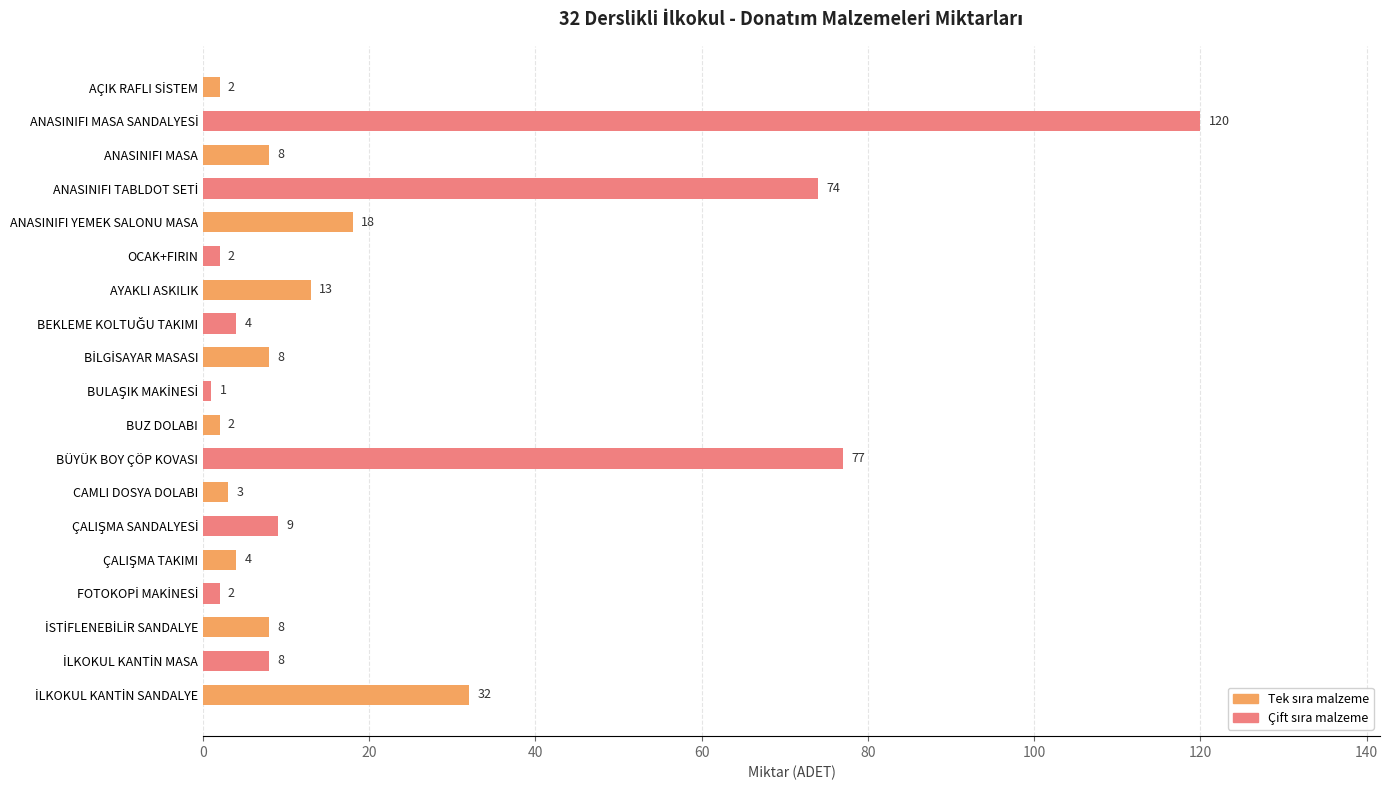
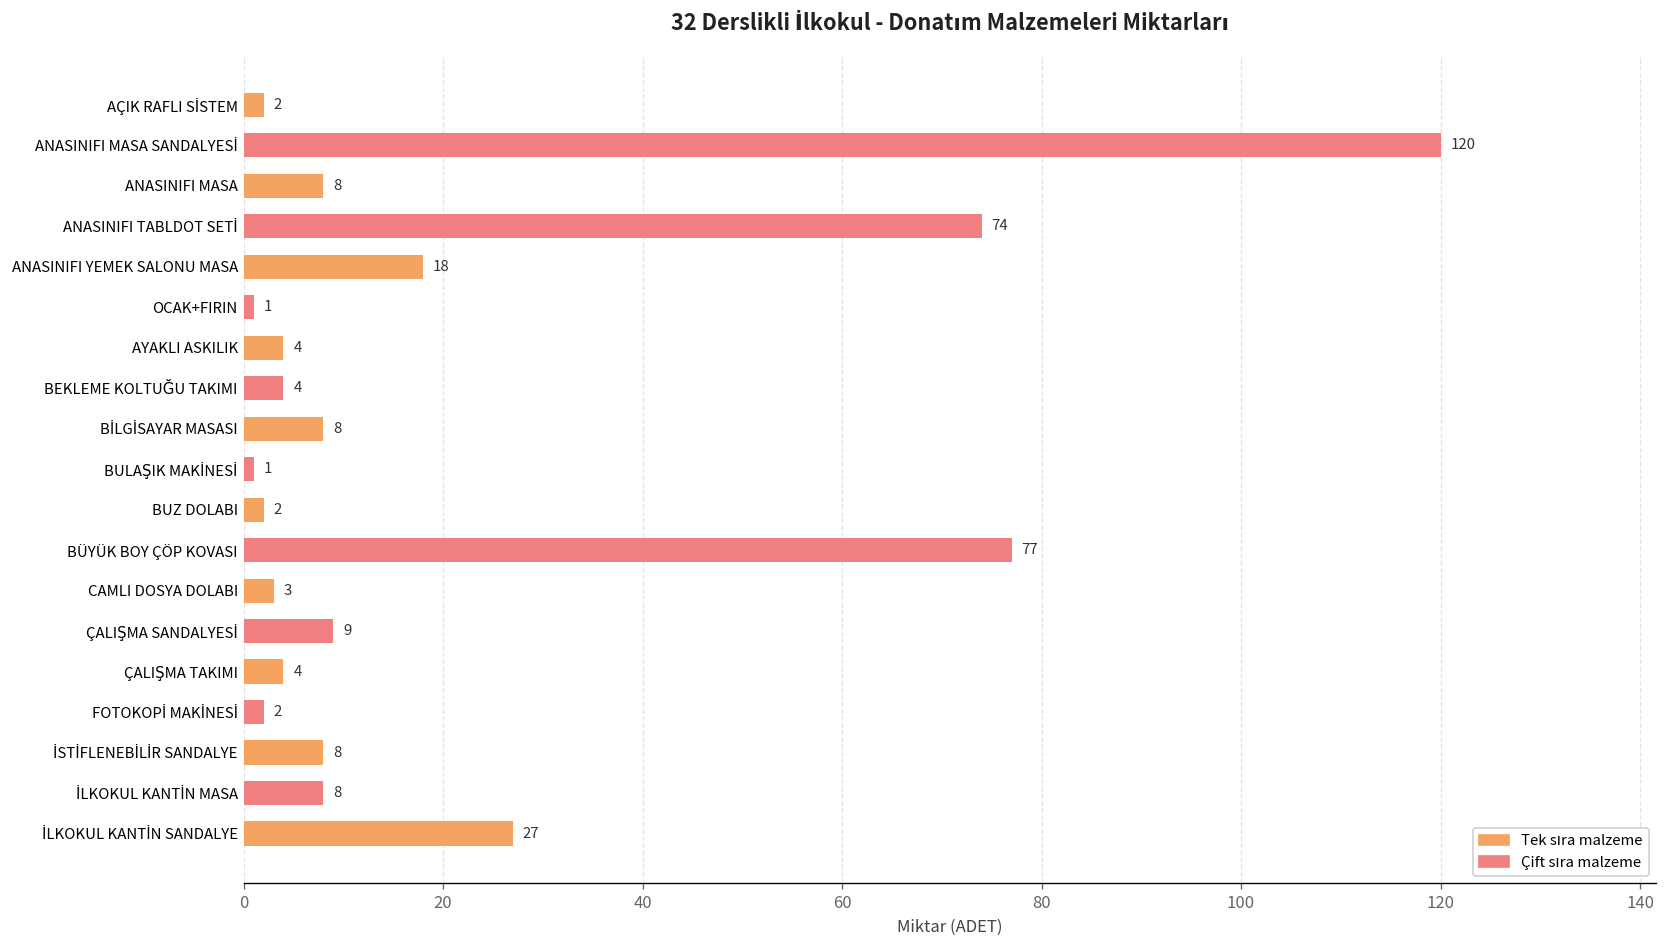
OCAK+FIRIN: 2 -> 1
AYAKLI ASKILIK: 13 -> 4
İLKOKUL KANTİN SANDALYE: 32 -> 27
